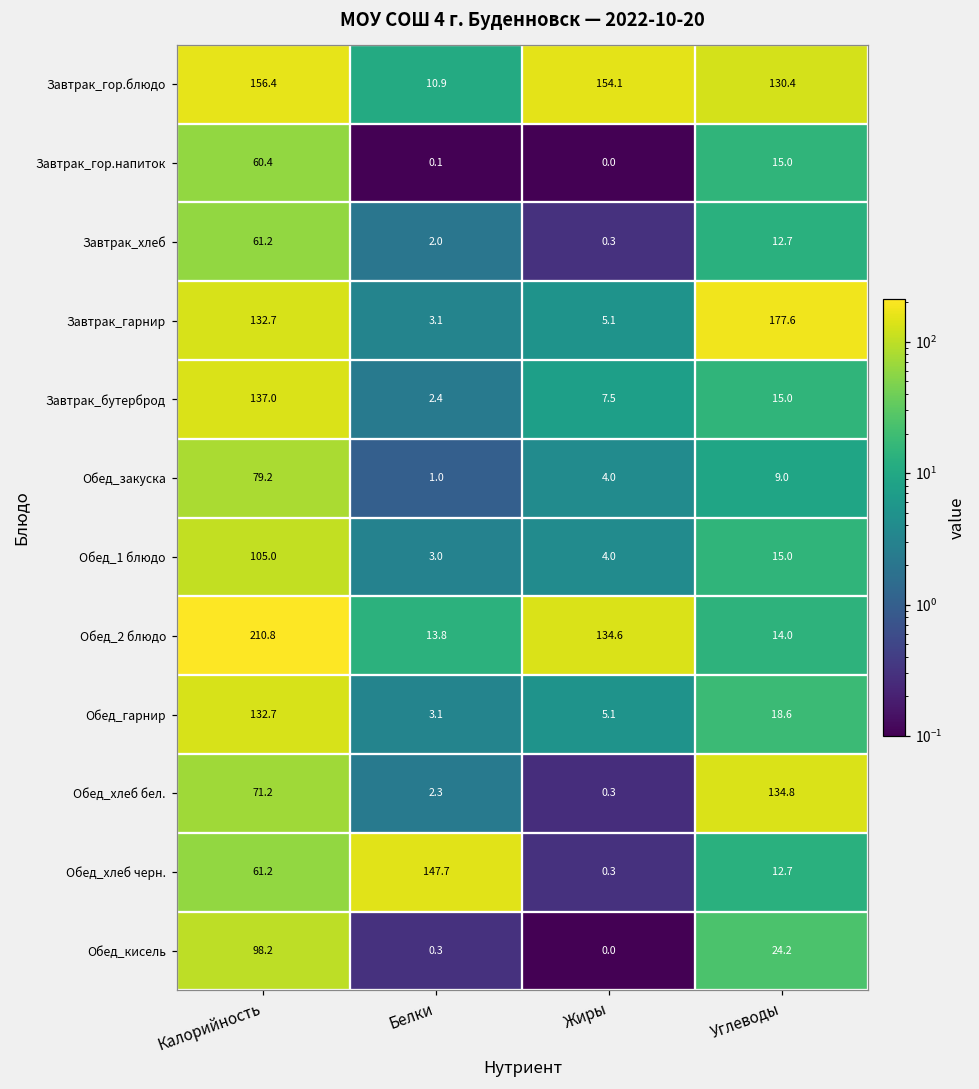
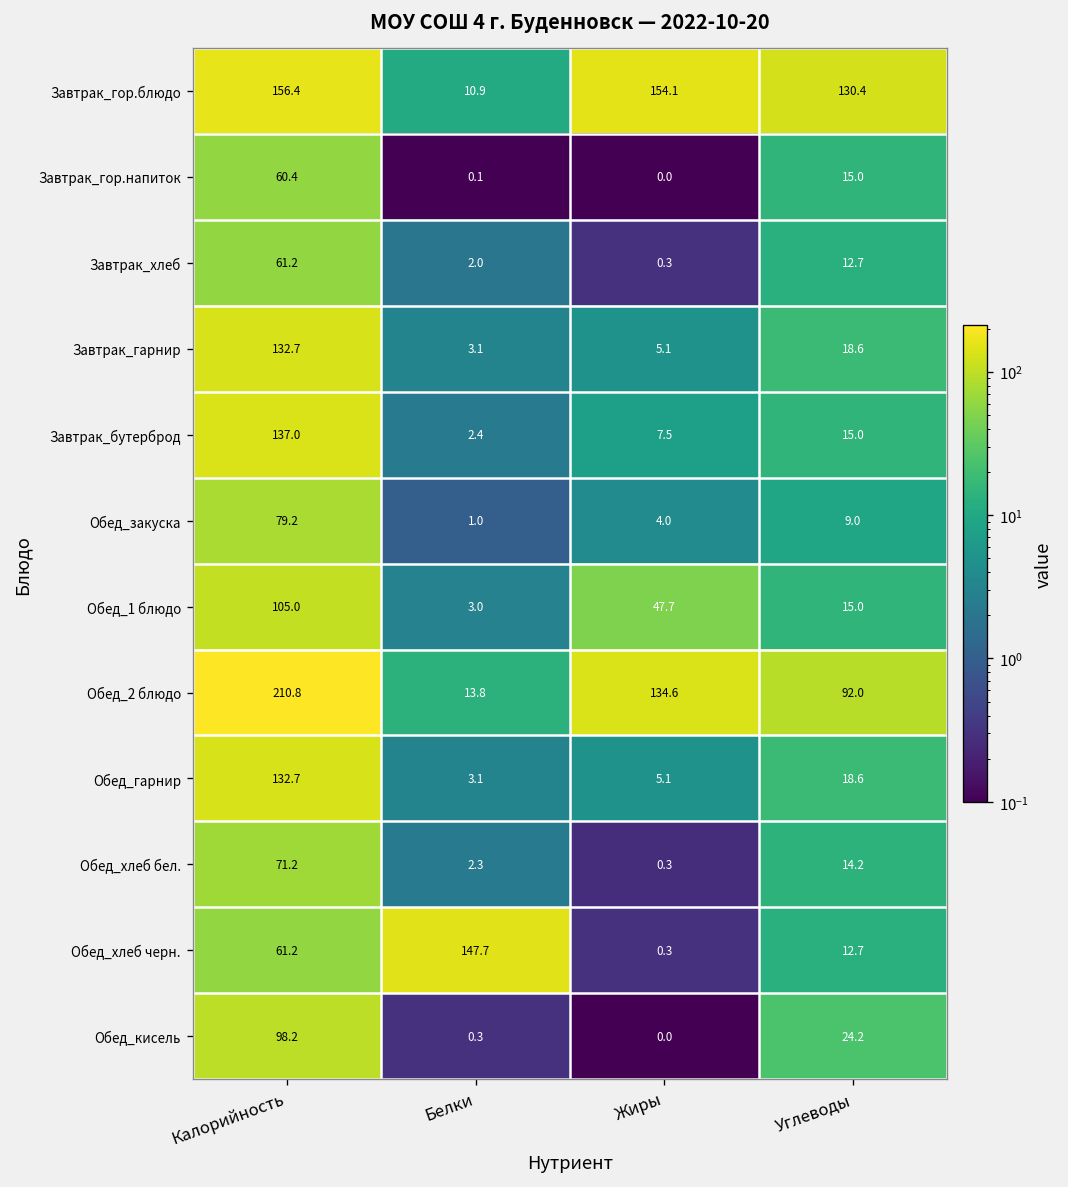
Завтрак_гарнир, Углеводы: 177.6 -> 18.6
Обед_1 блюдо, Жиры: 4.0 -> 47.7
Обед_2 блюдо, Углеводы: 14.0 -> 92.0
Обед_хлеб бел., Углеводы: 134.8 -> 14.2
